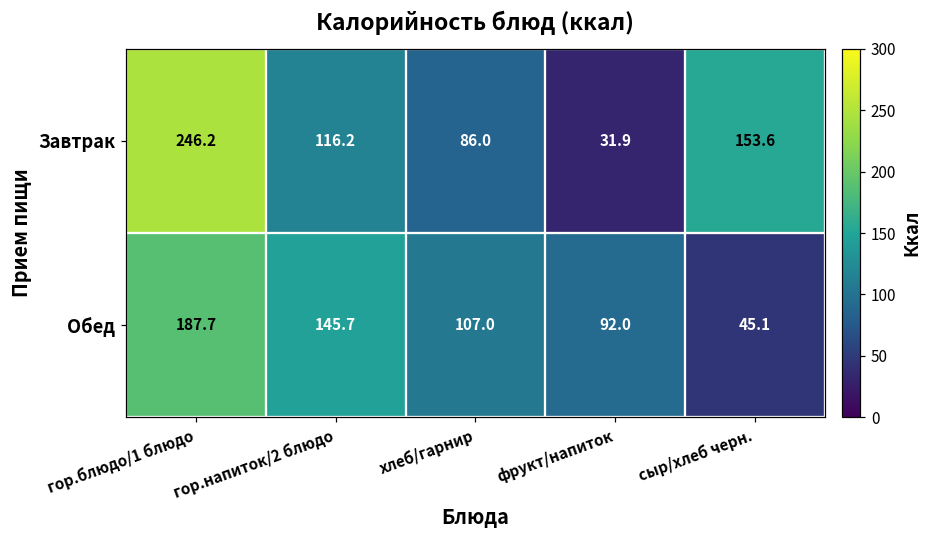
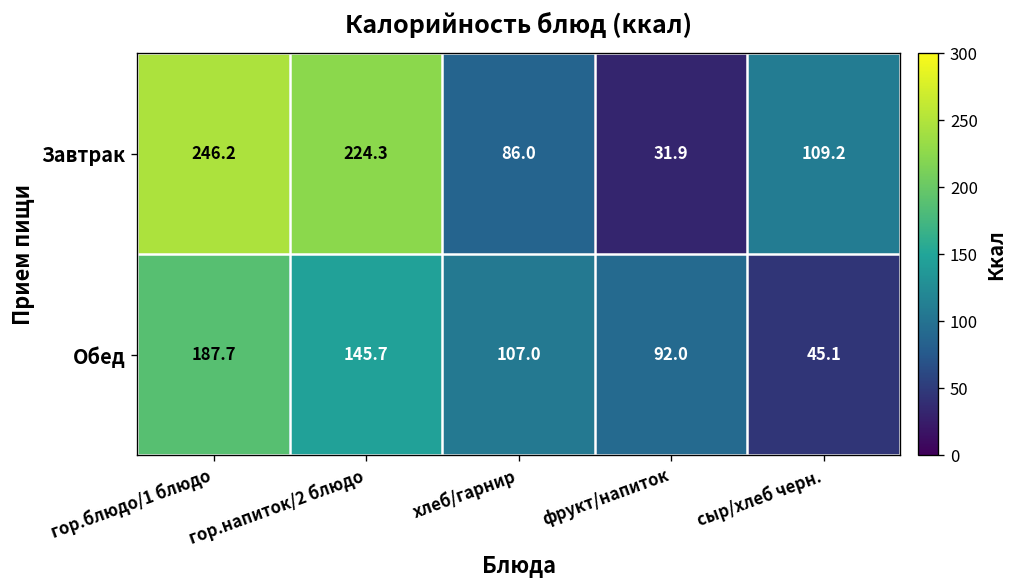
Завтрак, гор.напиток/2 блюдо: 116.2 -> 224.3
Завтрак, сыр/хлеб черн.: 153.6 -> 109.2
